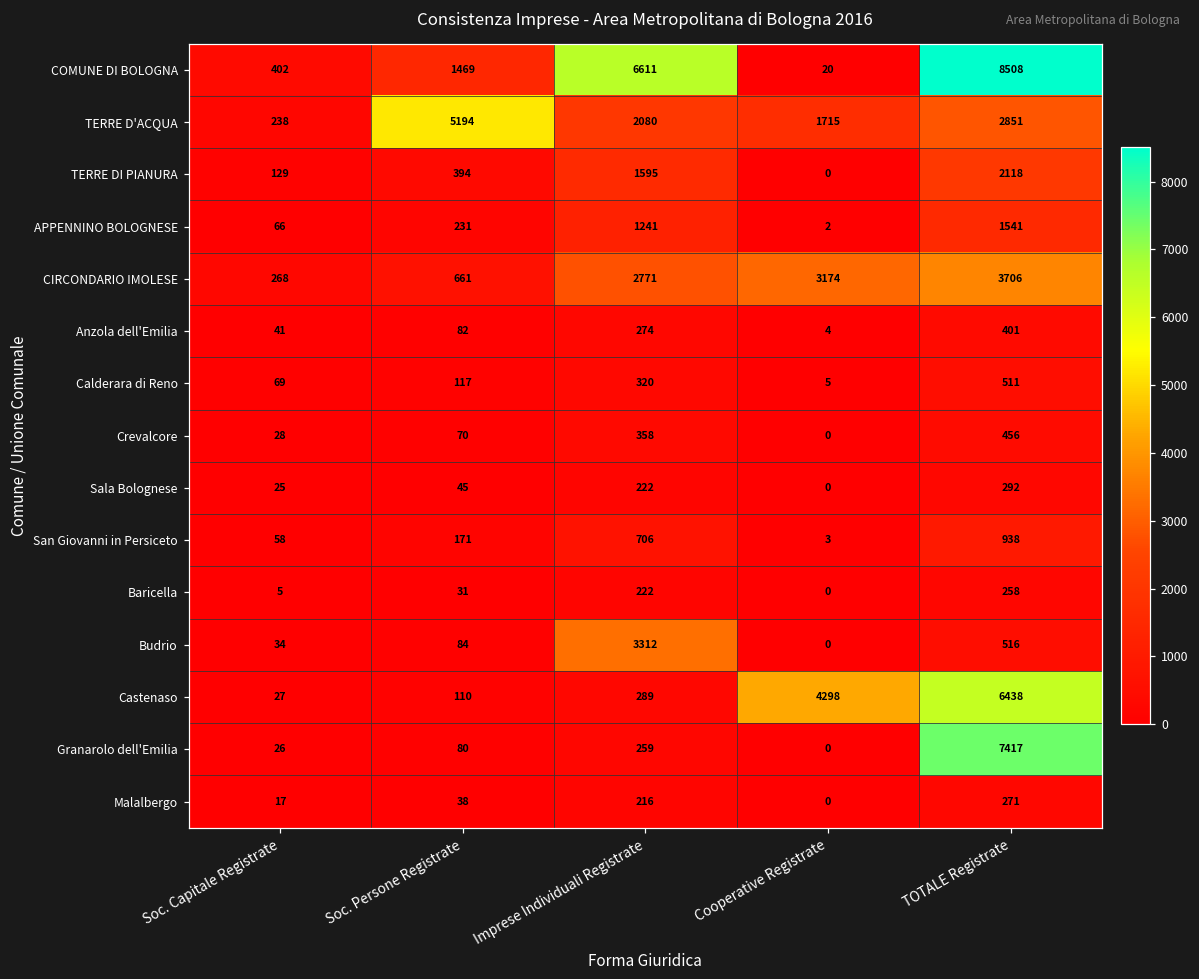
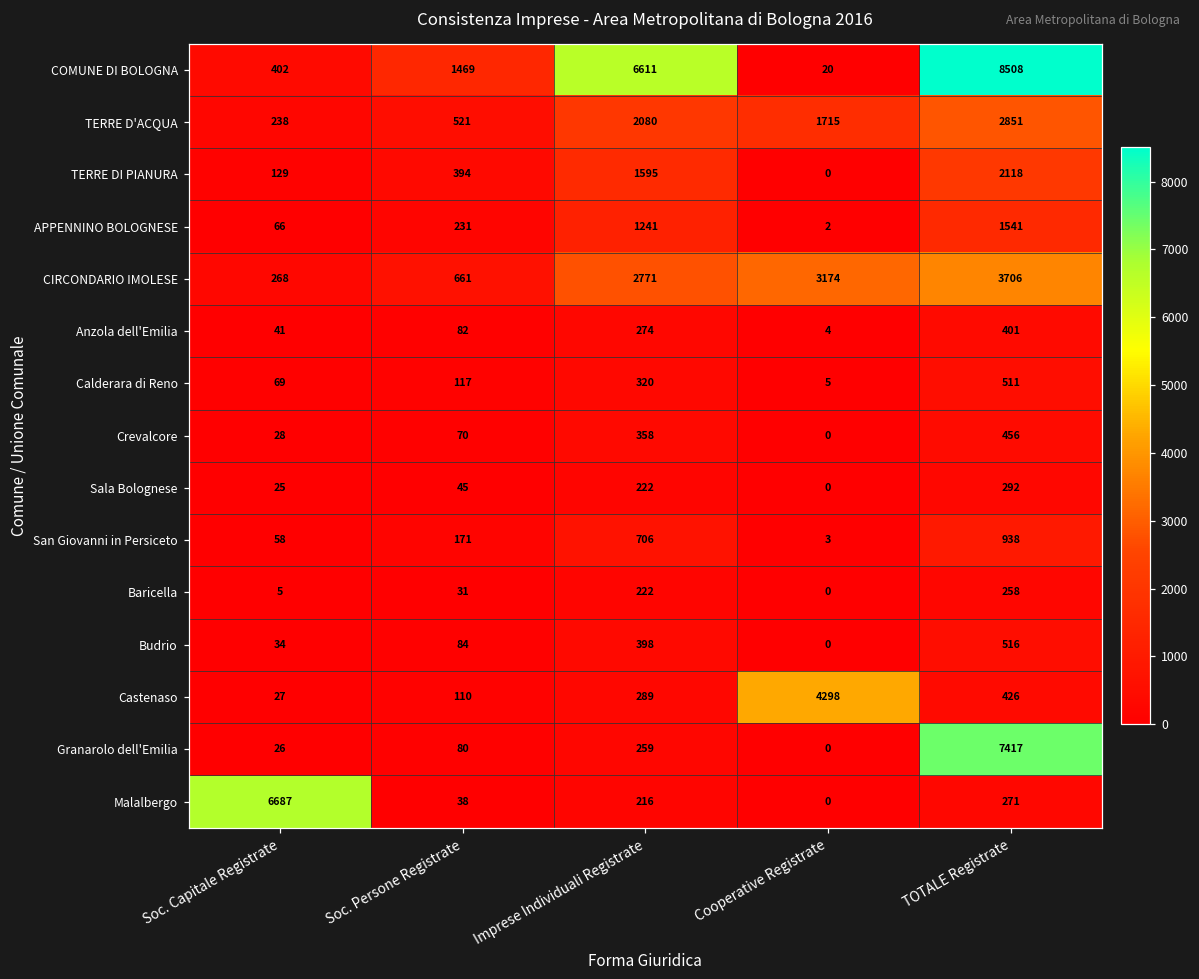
TERRE D'ACQUA, Soc. Persone Registrate: 5194 -> 521
Budrio, Imprese Individuali Registrate: 3312 -> 398
Castenaso, TOTALE Registrate: 6438 -> 426
Malalbergo, Soc. Capitale Registrate: 17 -> 6687
